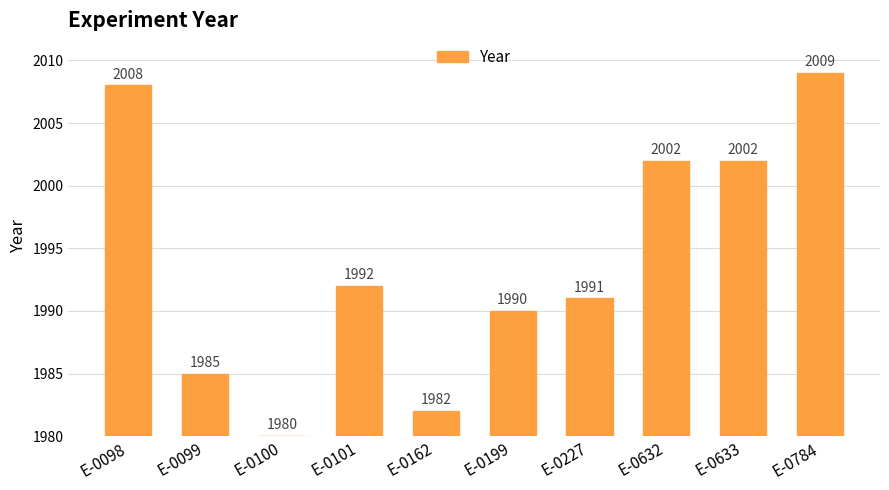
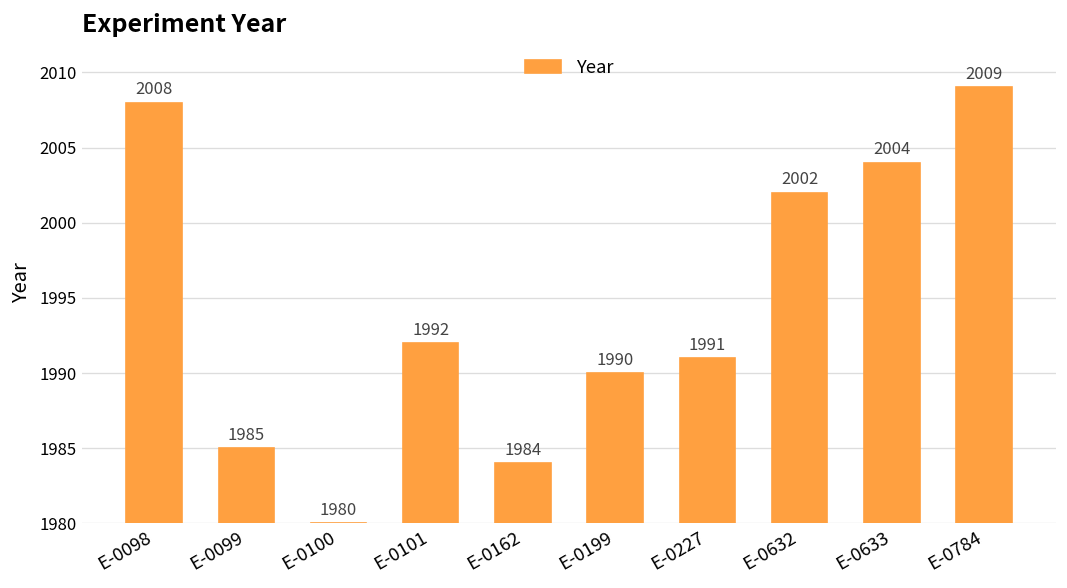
E-0162: 1982 -> 1984
E-0633: 2002 -> 2004
